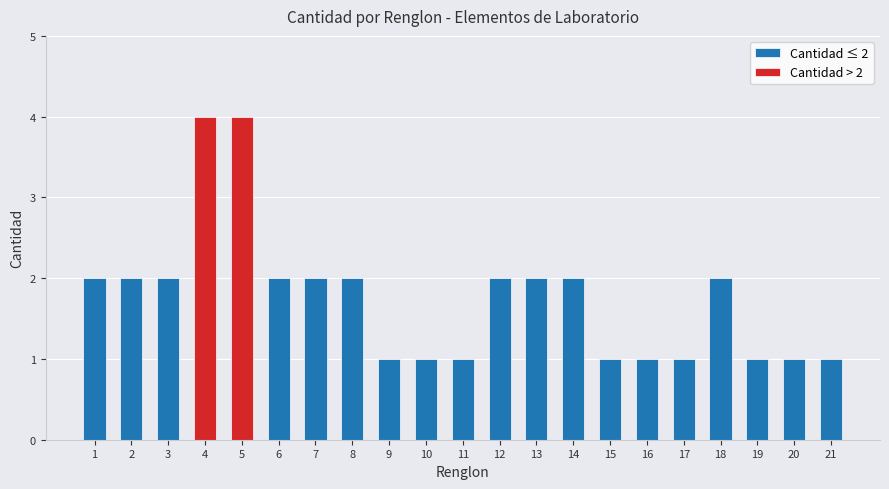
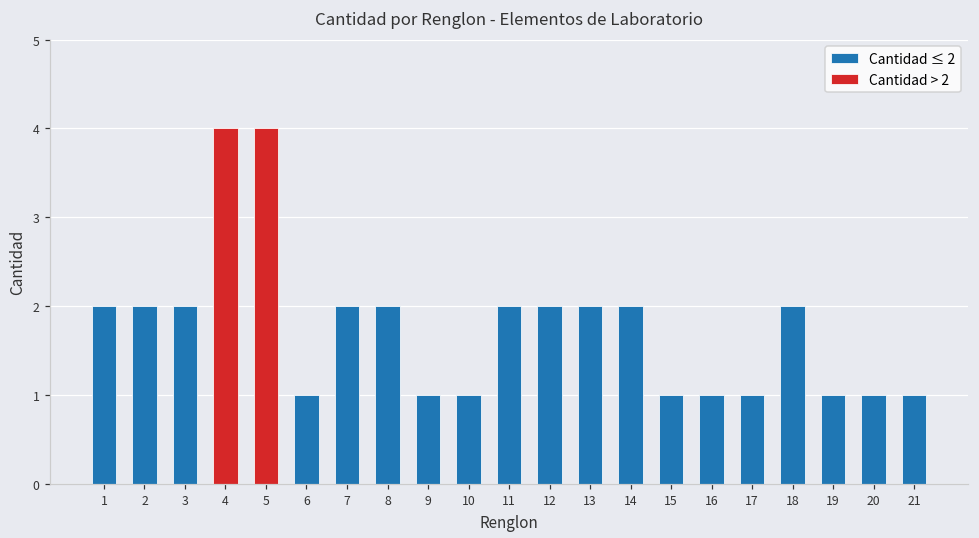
Cantidad ≤ 2, 6: 2 -> 1
Cantidad ≤ 2, 11: 1 -> 2
